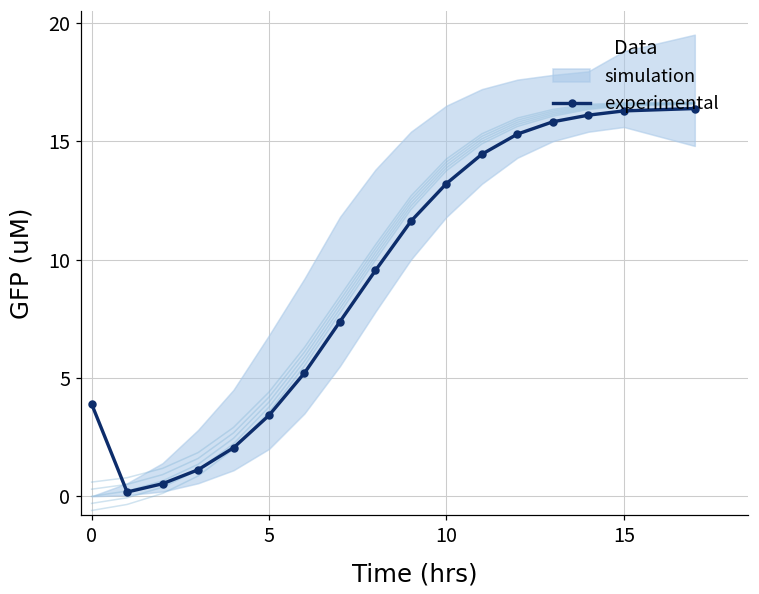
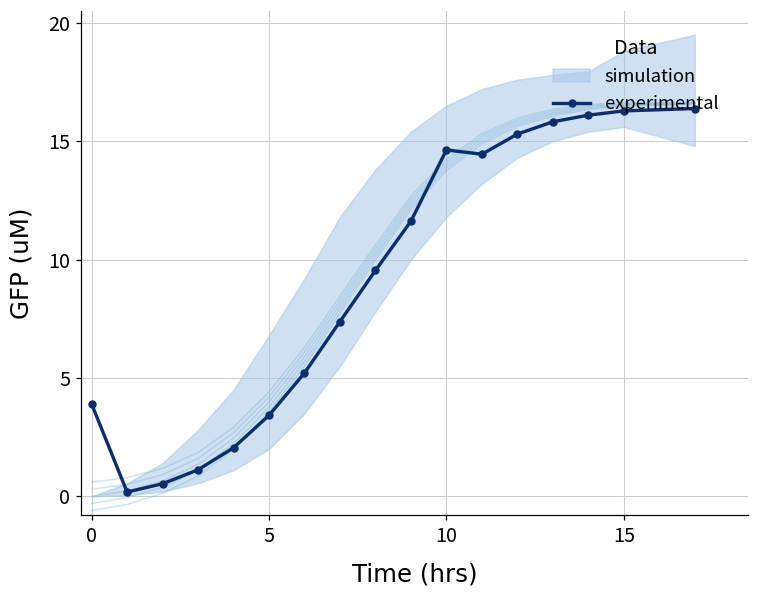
experimental, 10: 13.2 -> 14.6
